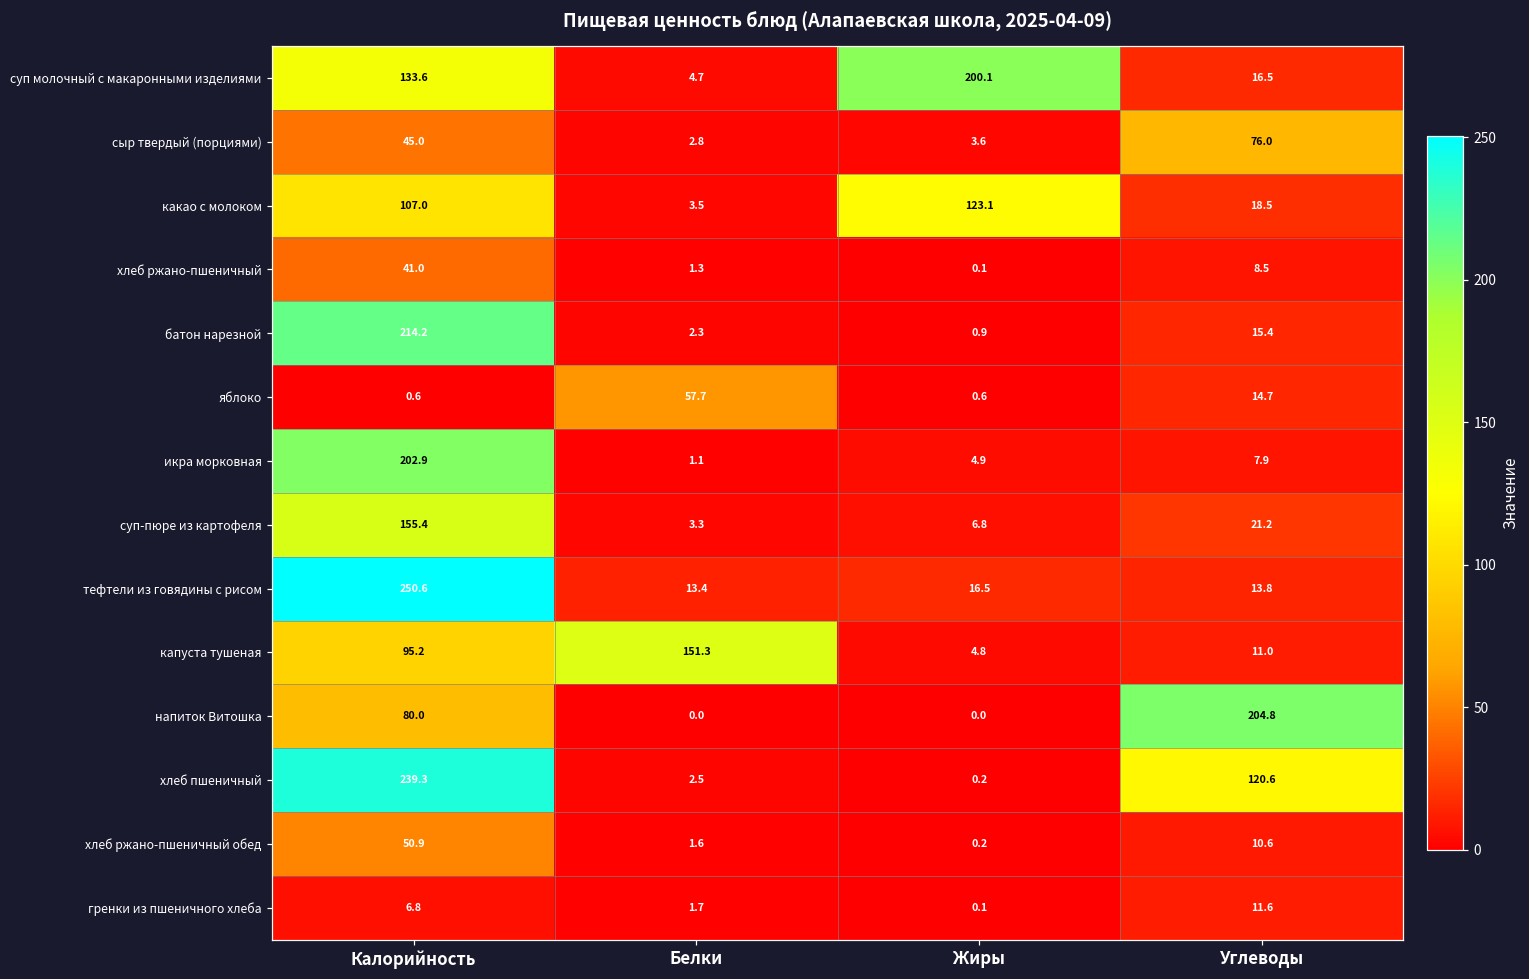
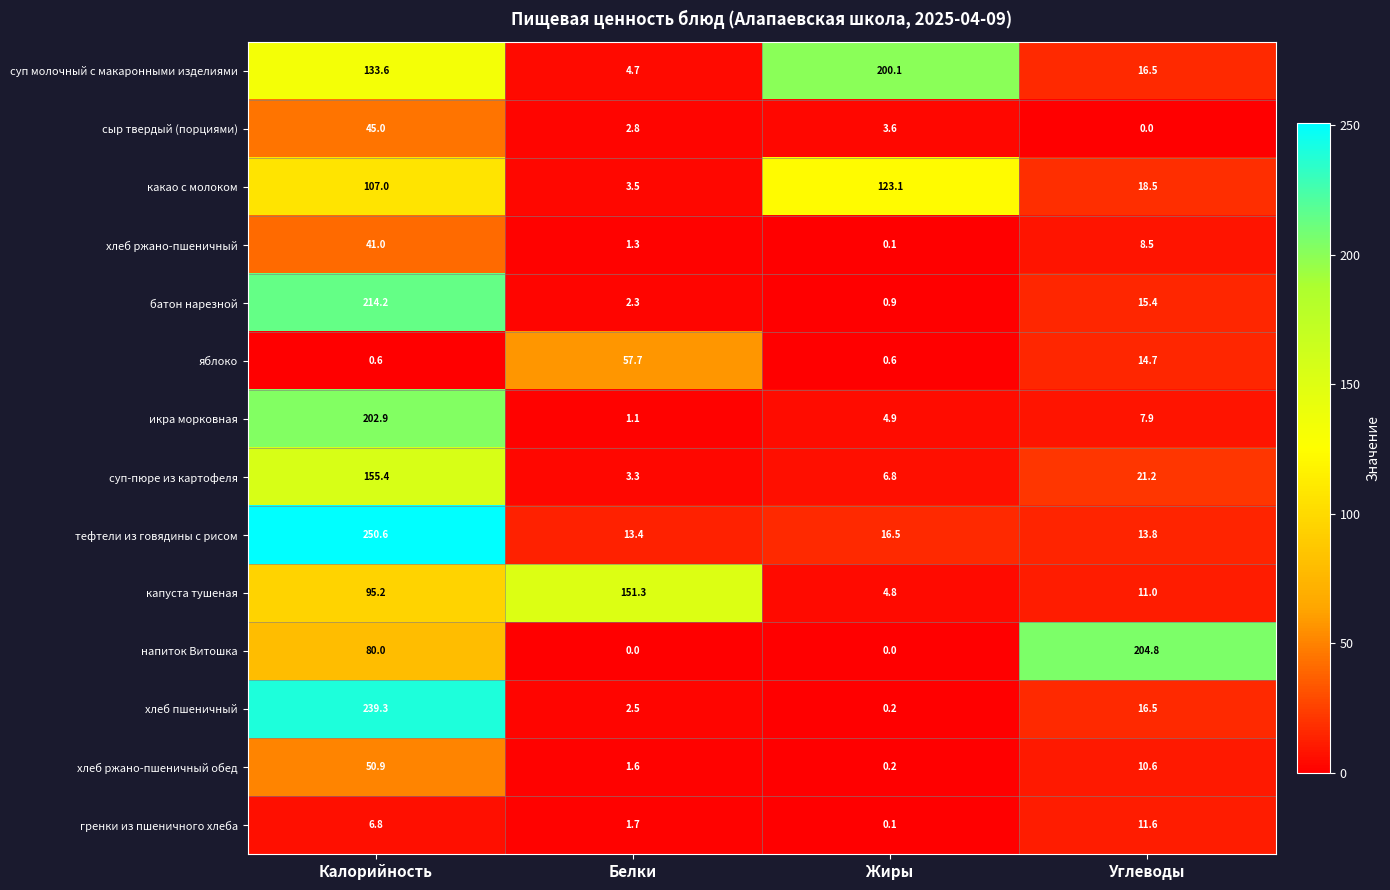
сыр твердый (порциями), Углеводы: 76.0 -> 0.0
хлеб пшеничный, Углеводы: 120.6 -> 16.5
